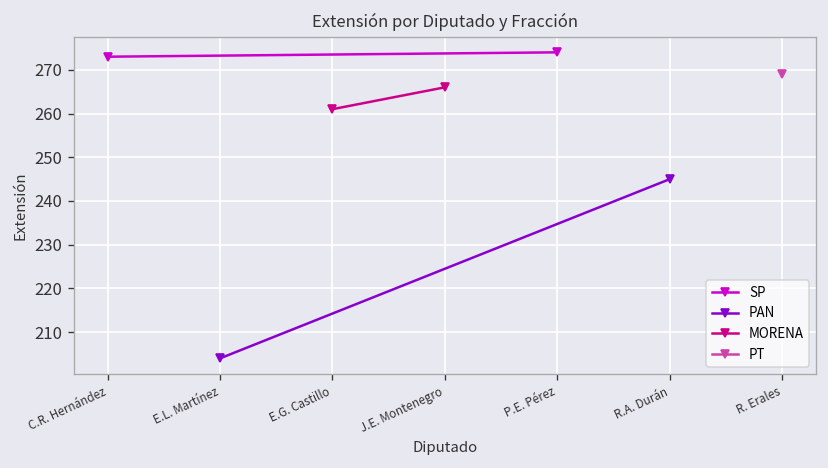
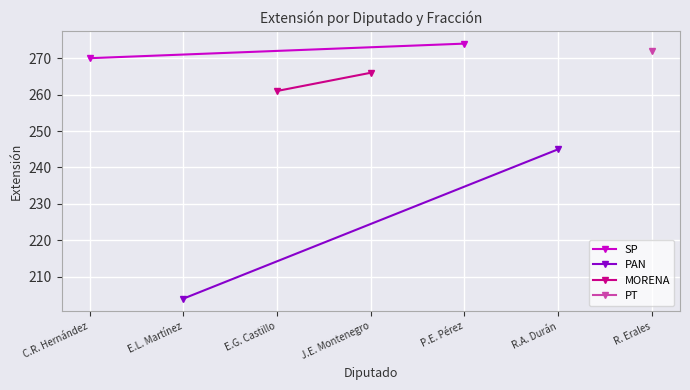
SP, C.R. Hernández: 273 -> 270
PT, R. Erales: 269 -> 272
